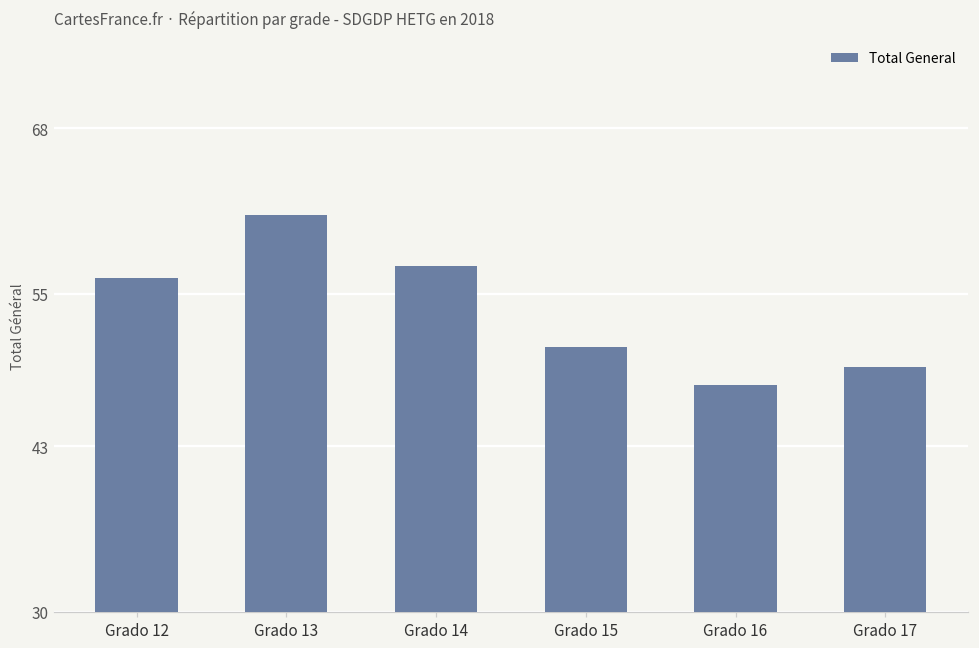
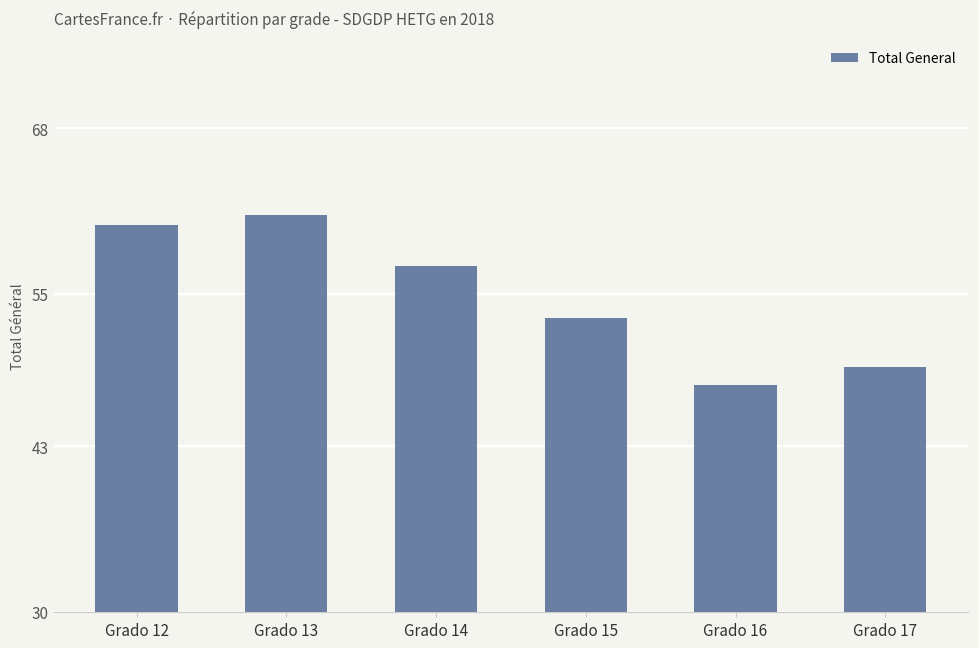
Grado 12: 56.2 -> 60.4
Grado 15: 50.8 -> 53.1
